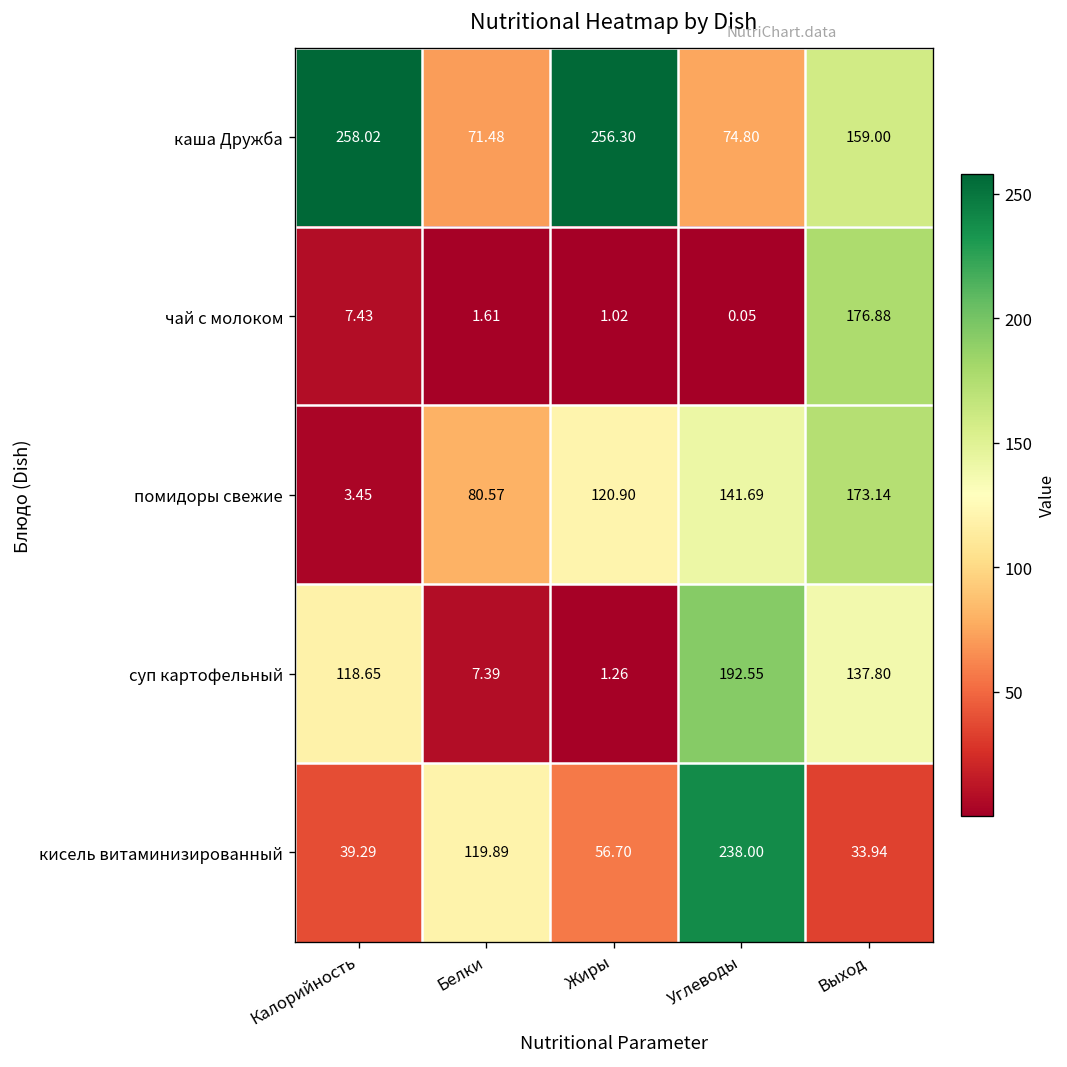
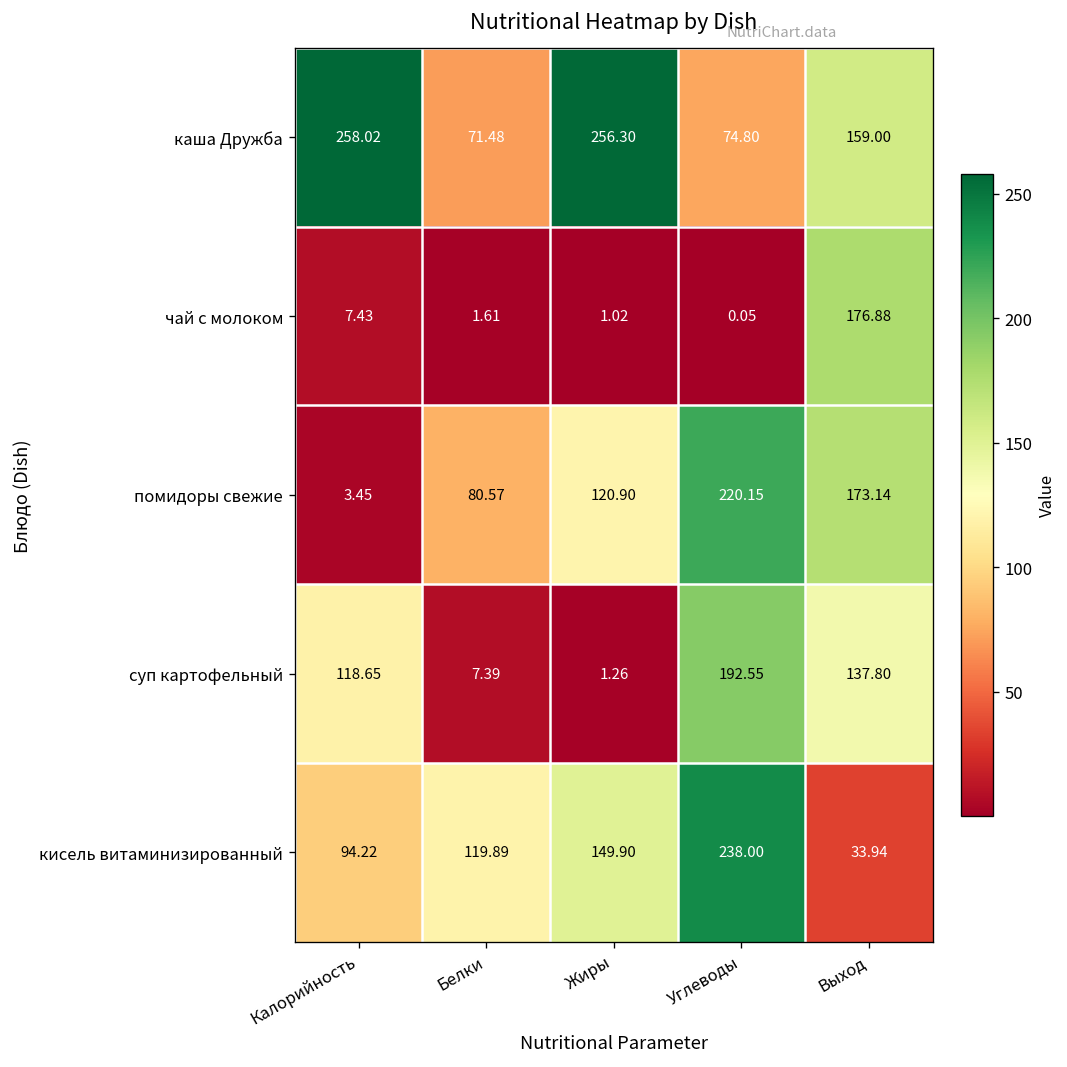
помидоры свежие, Углеводы: 141.69 -> 220.15
кисель витаминизированный, Калорийность: 39.29 -> 94.22
кисель витаминизированный, Жиры: 56.70 -> 149.90
